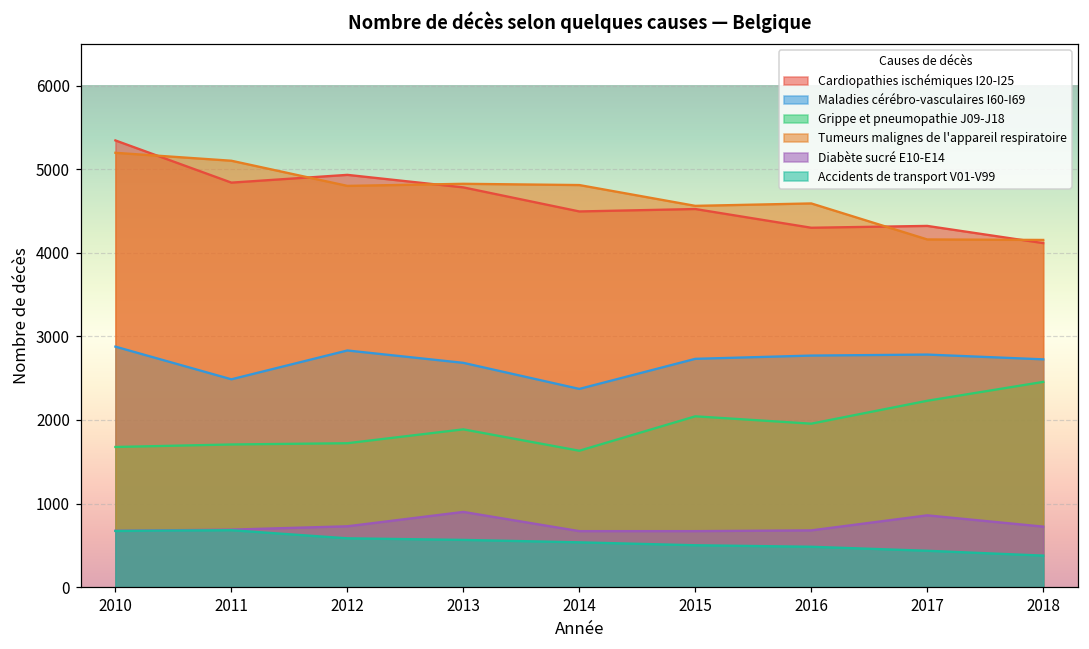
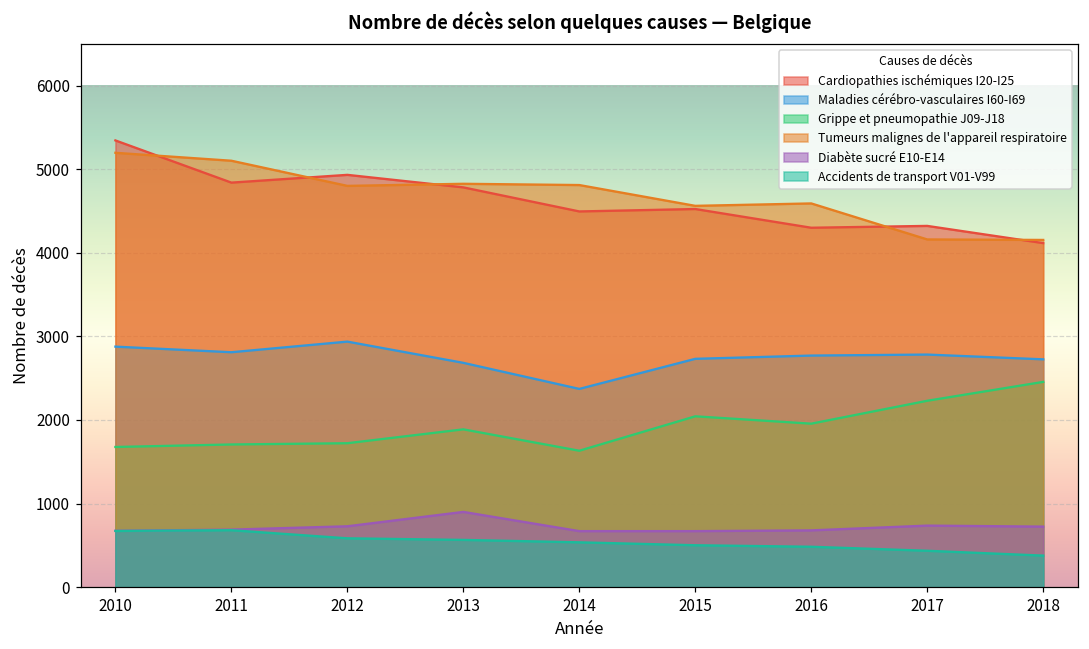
Maladies cérébro-vasculaires I60-I69, 2011: 2500 -> 2800
Maladies cérébro-vasculaires I60-I69, 2012: 2800 -> 2900
Diabète sucré E10-E14, 2017: 900 -> 700
